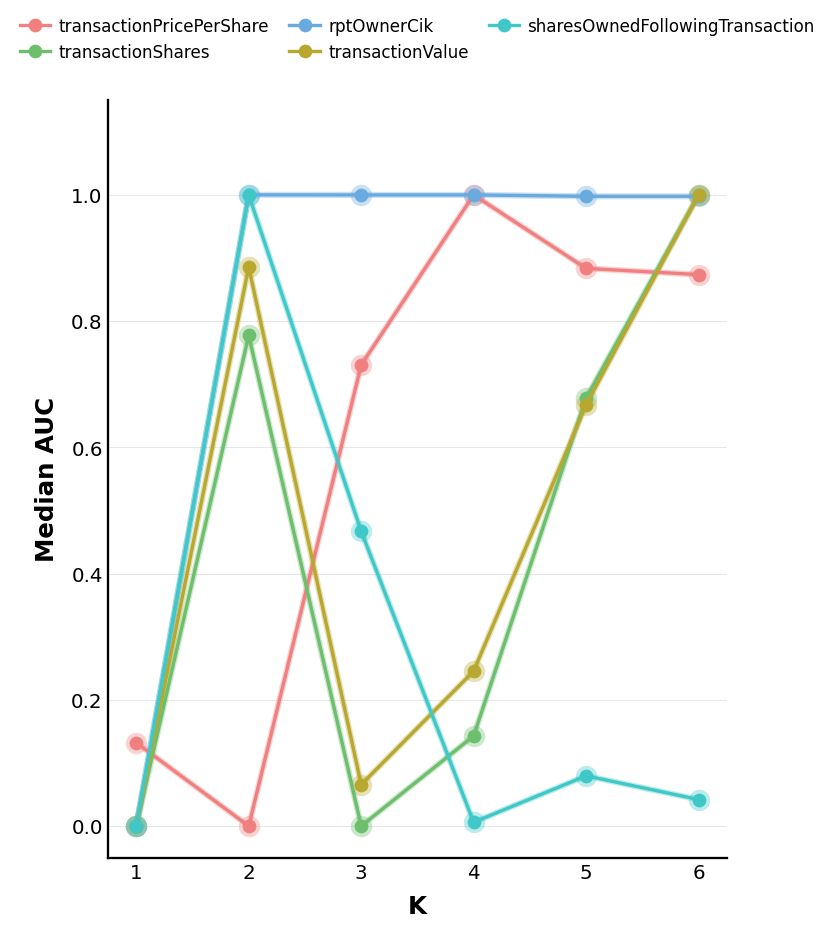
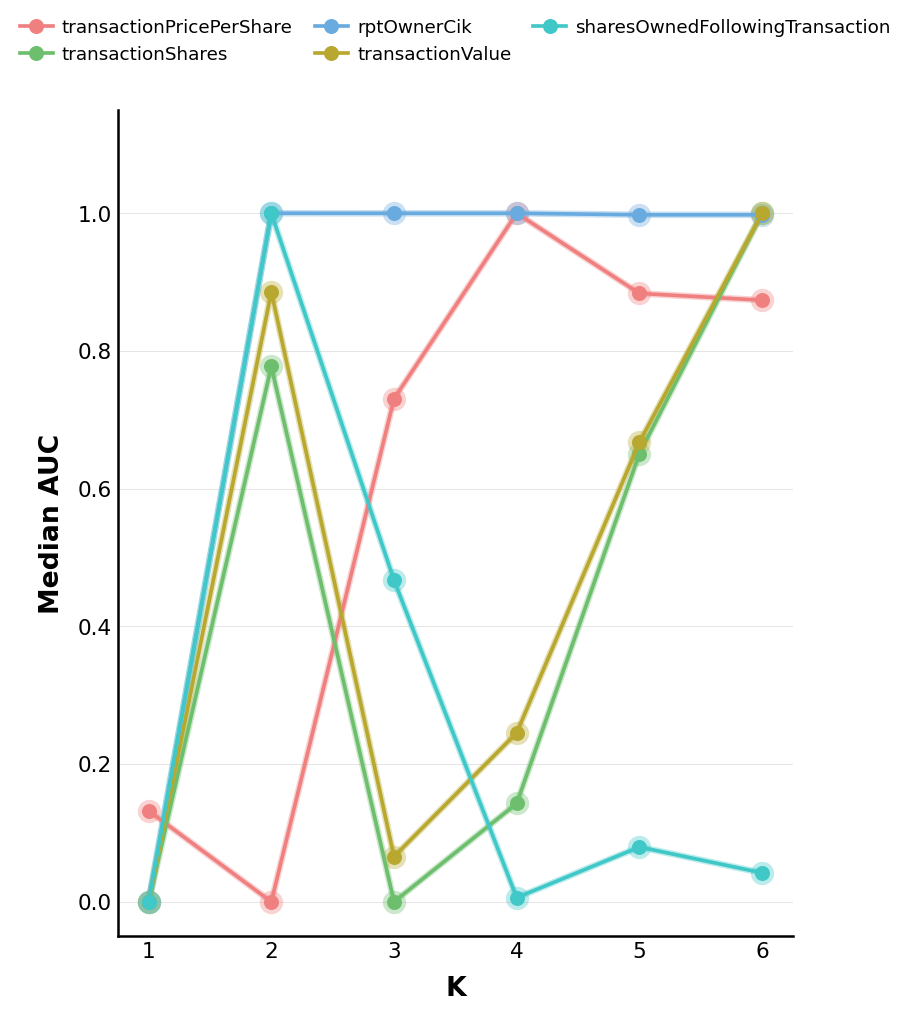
transactionShares, 5: 0.68 -> 0.65
